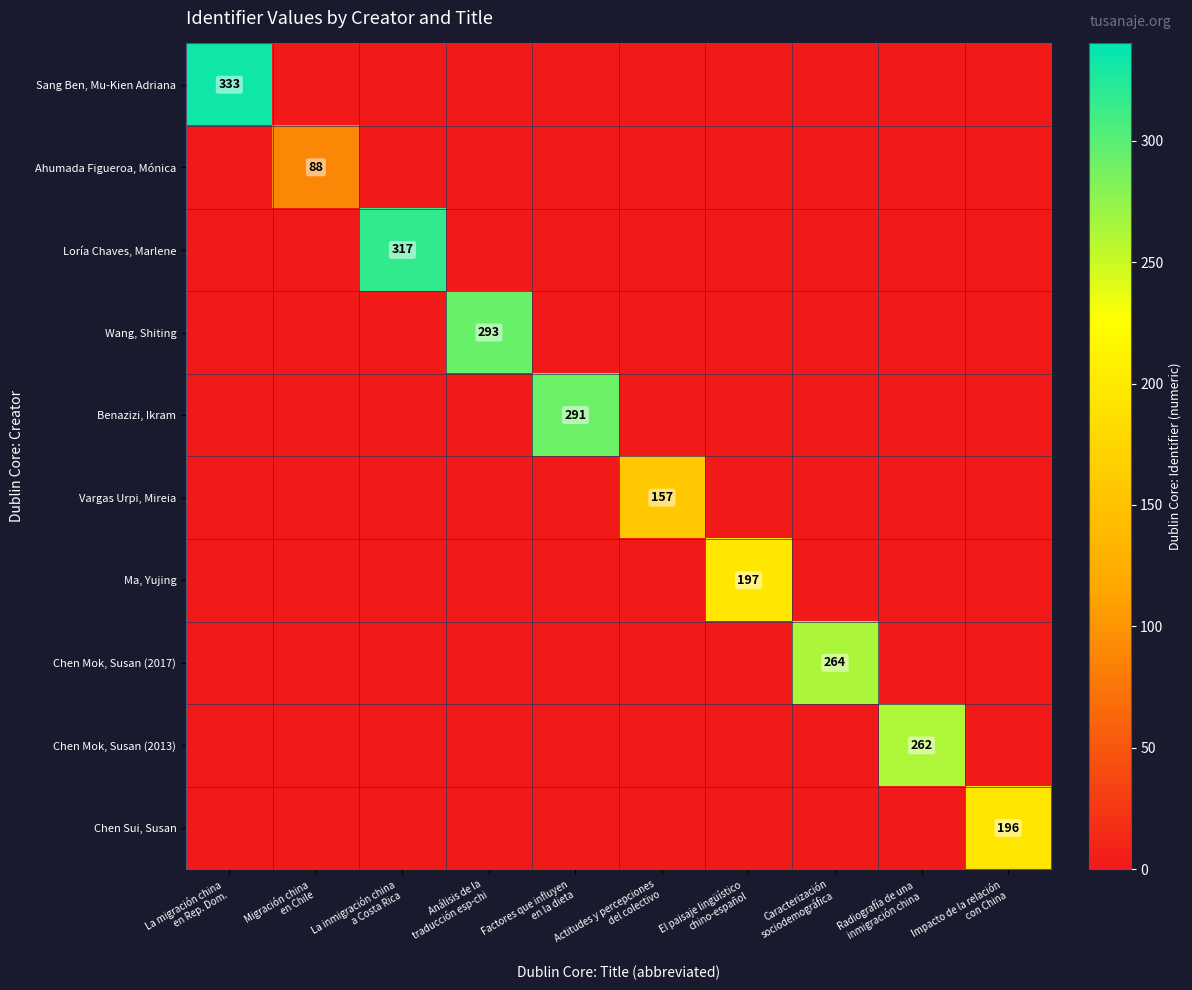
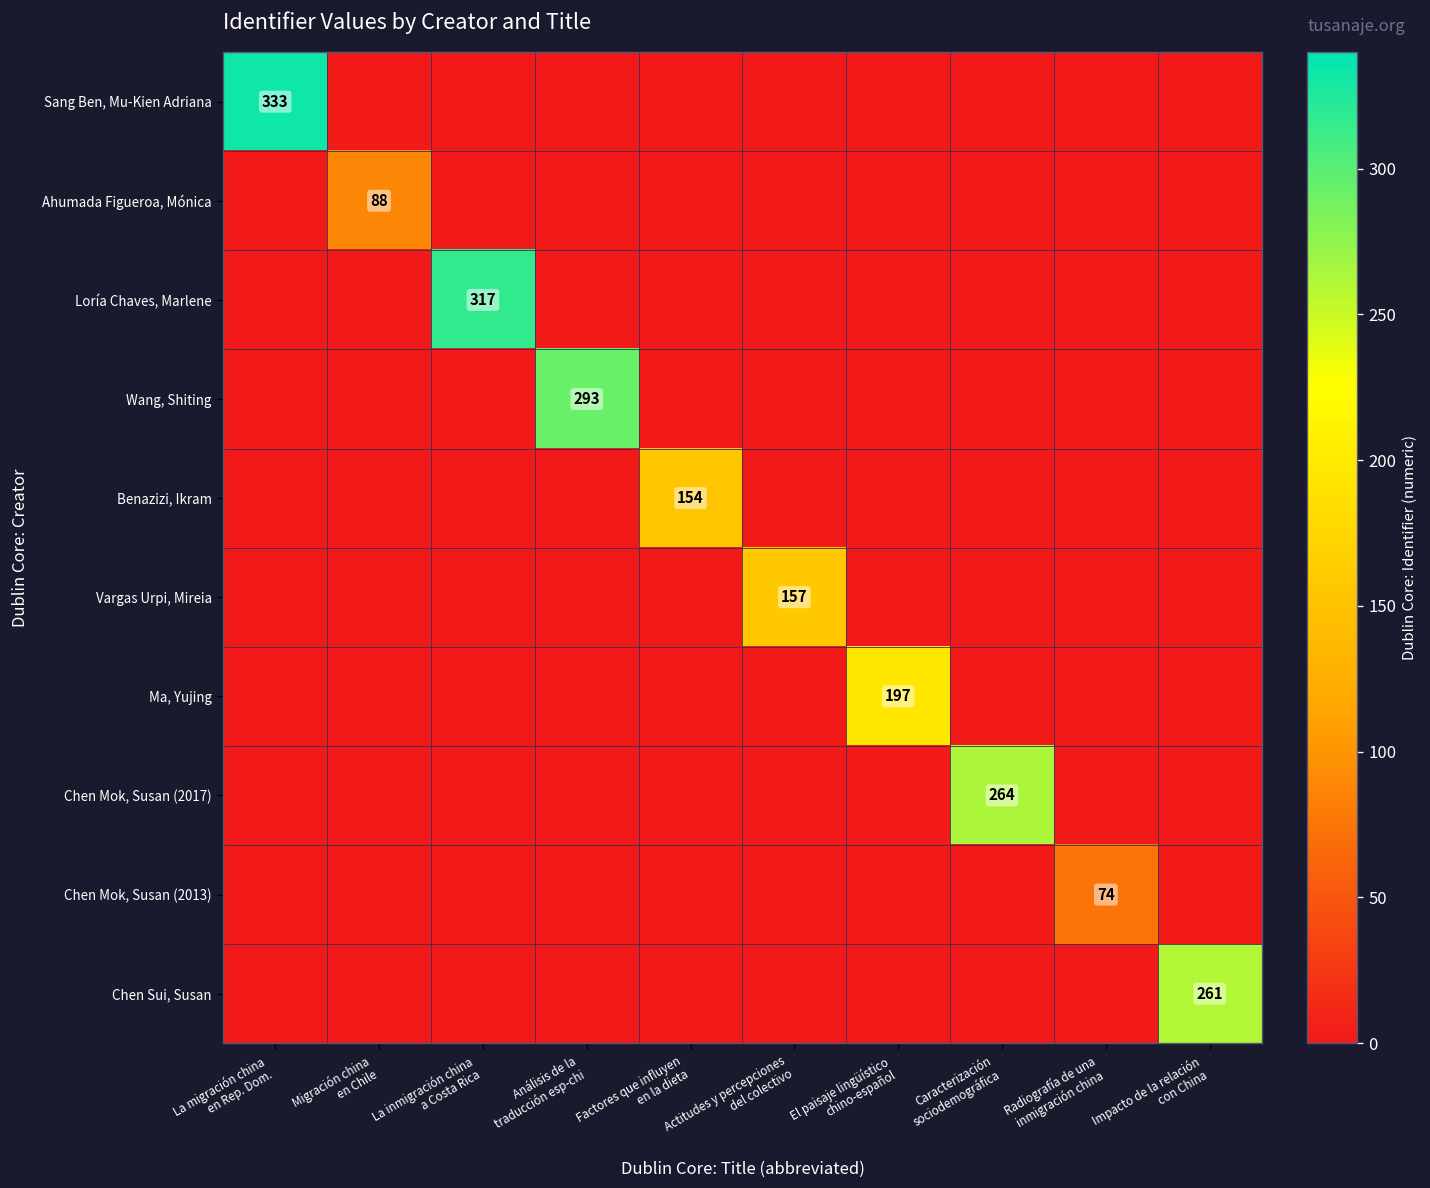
Benazizi, Ikram, Factores que influyen en la dieta: 291 -> 154
Chen Mok, Susan (2013), Radiografía de una inmigración china: 262 -> 74
Chen Sui, Susan, Impacto de la relación con China: 196 -> 261
